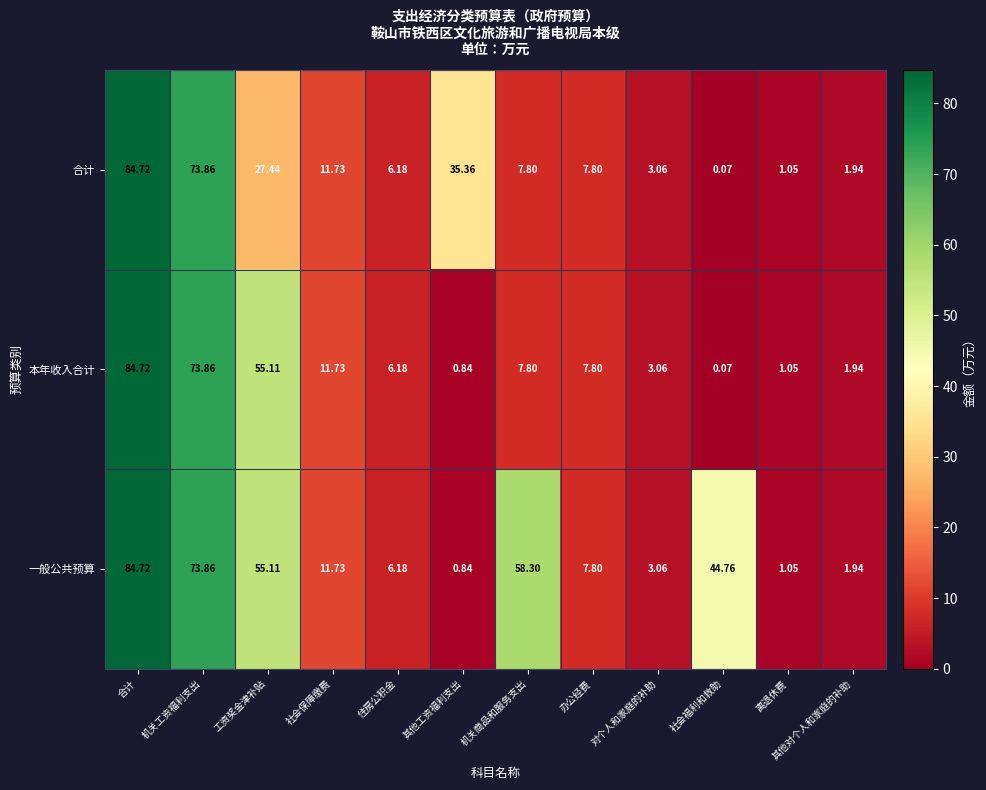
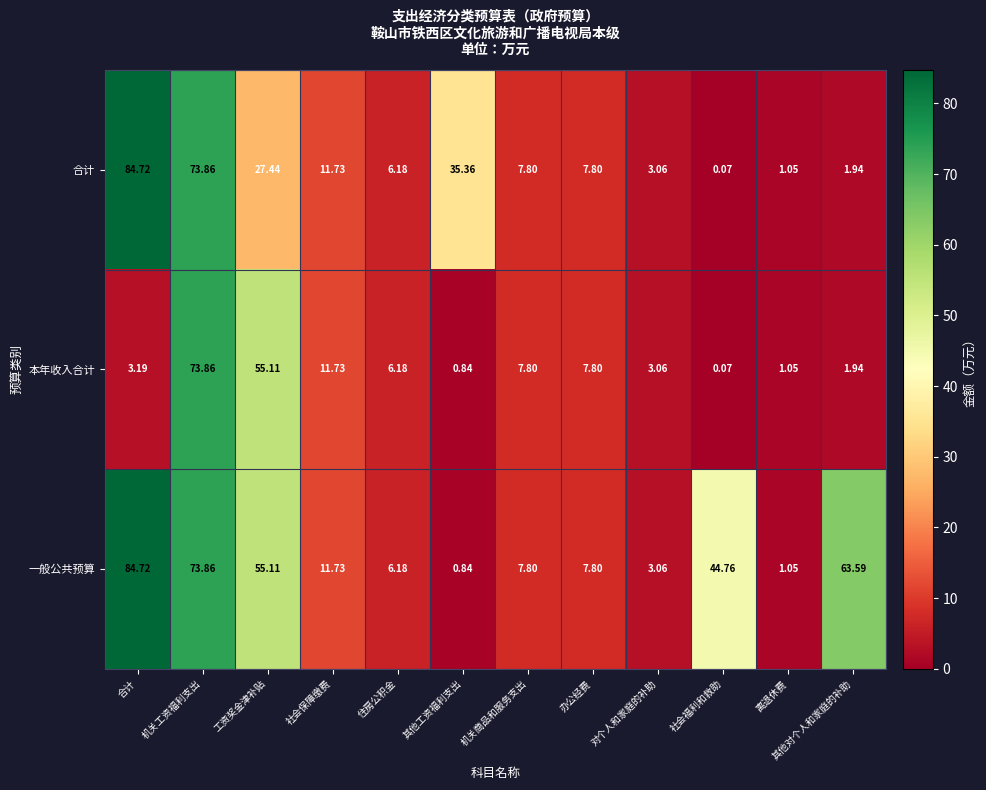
本年收入合计, 合计: 84.72 -> 3.19
一般公共预算, 机关商品和服务支出: 58.30 -> 7.80
一般公共预算, 其他对个人和家庭的补助: 1.94 -> 63.59
